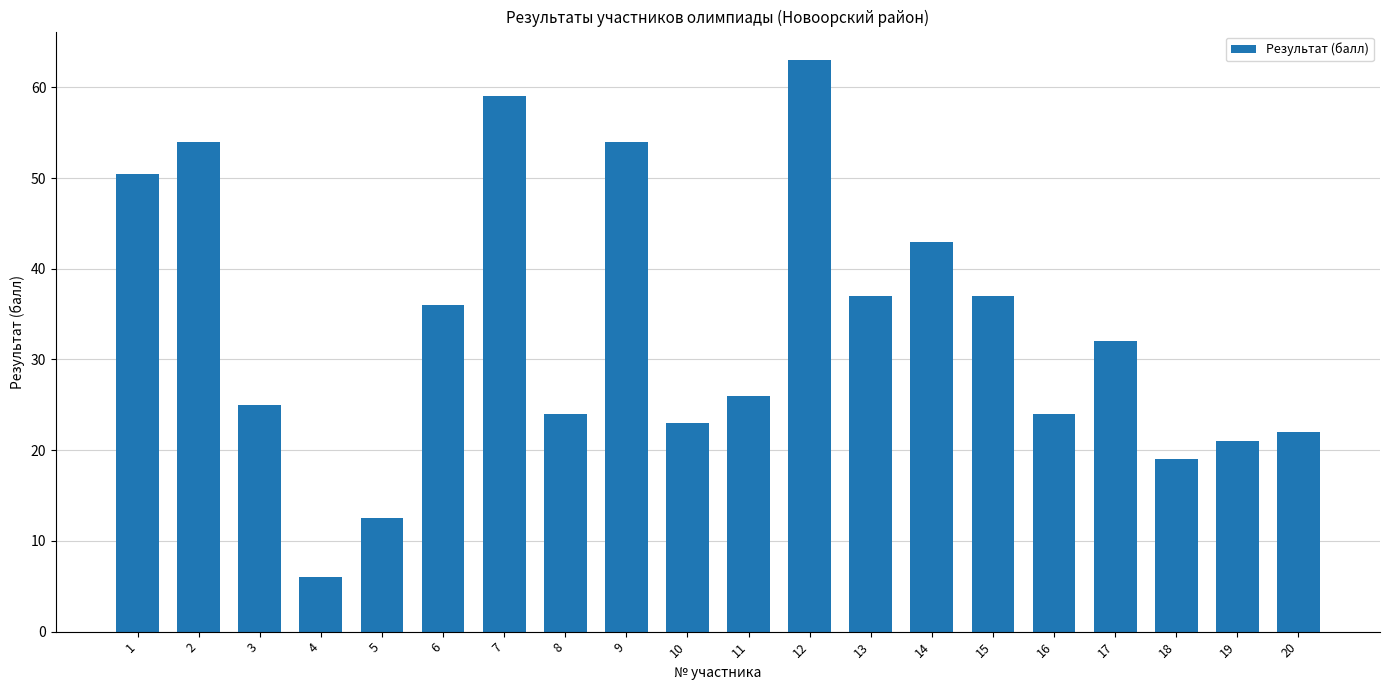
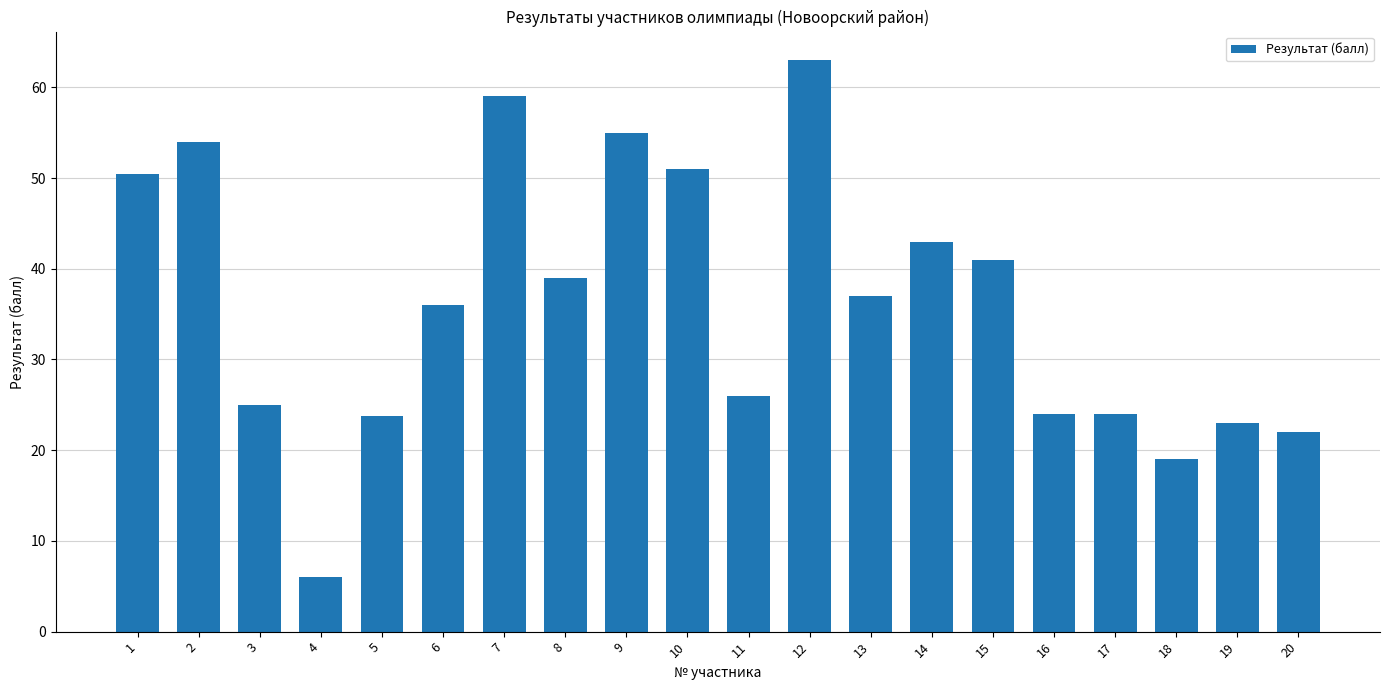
5: 13 -> 24
8: 24 -> 39
9: 54 -> 55
10: 23 -> 51
15: 37 -> 41
17: 32 -> 24
19: 21 -> 23
